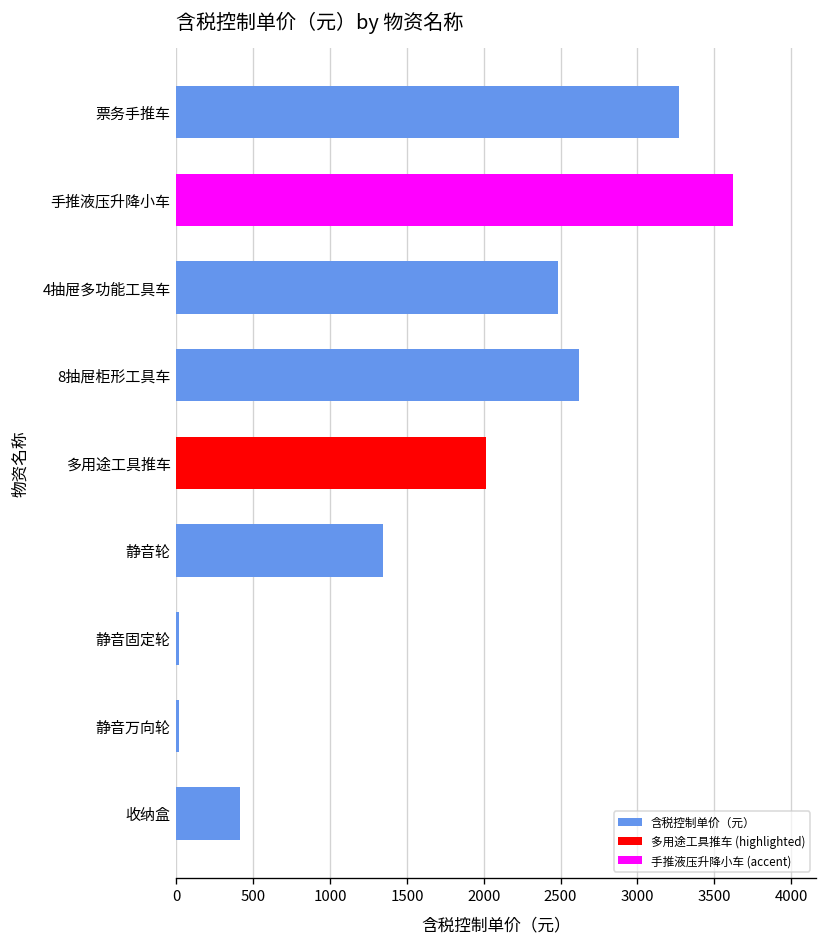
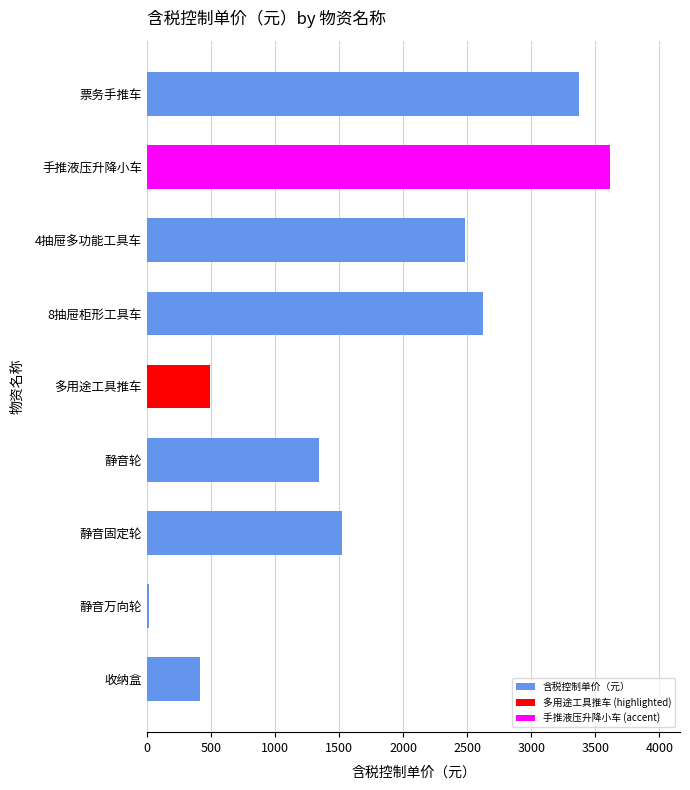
票务手推车: 3270 -> 3370
多用途工具推车: 2010 -> 490
静音固定轮: 20 -> 1530
